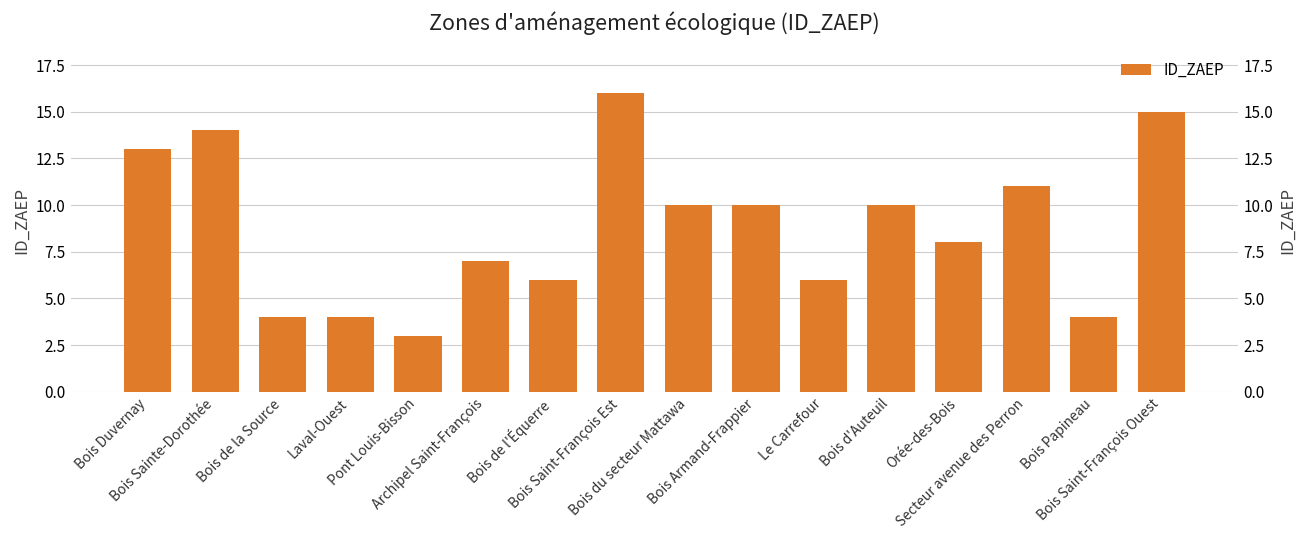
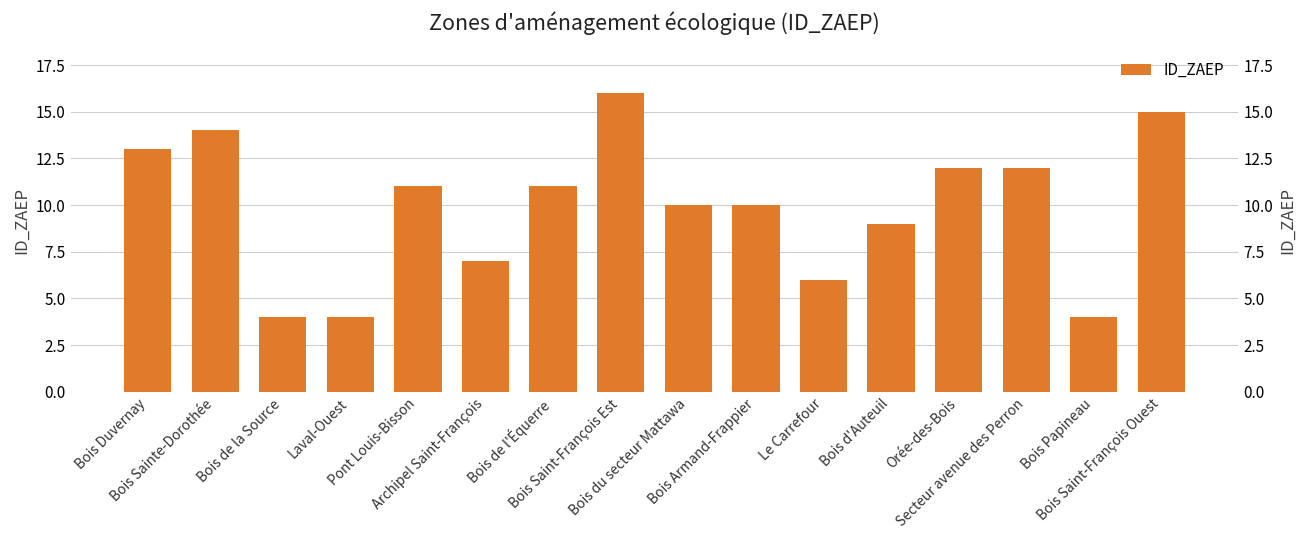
Pont Louis-Bisson: 3 -> 11
Bois de l'Équerre: 6 -> 11
Bois d'Auteuil: 10 -> 9
Orée-des-Bois: 8 -> 12
Secteur avenue des Perron: 11 -> 12
